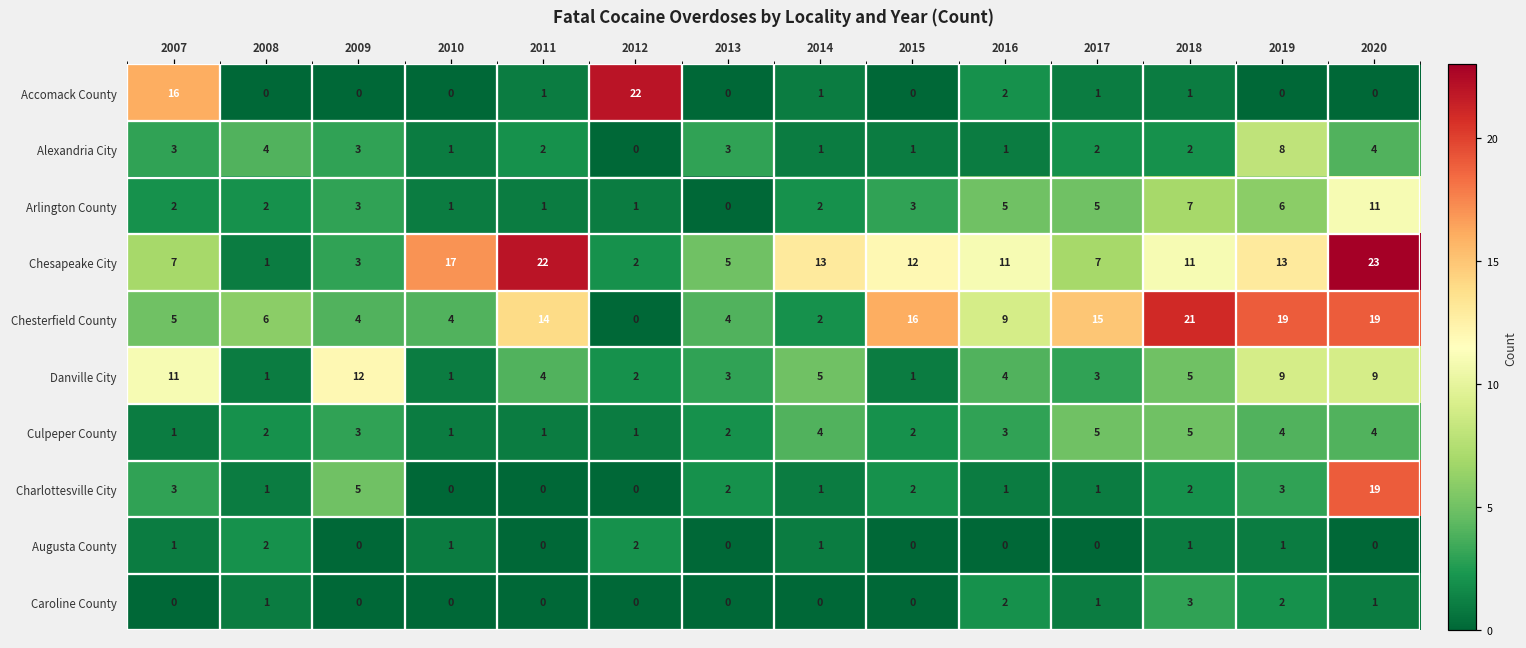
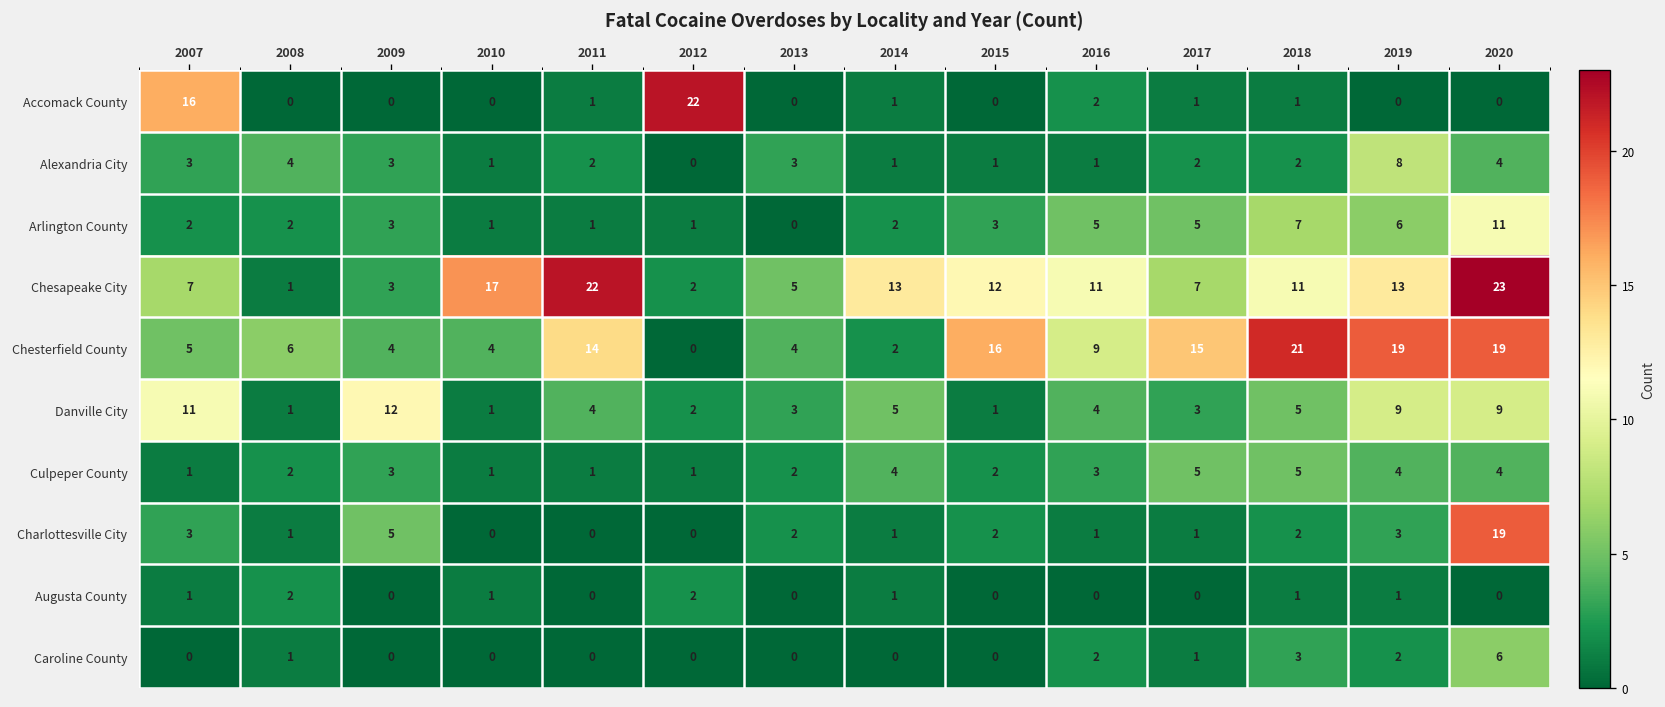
Caroline County, 2020: 1 -> 6
